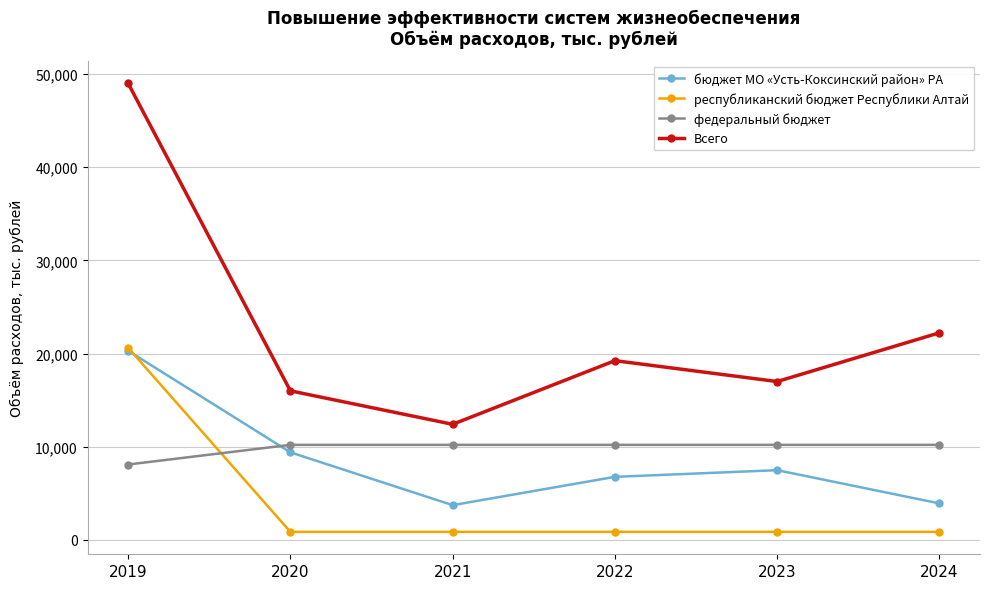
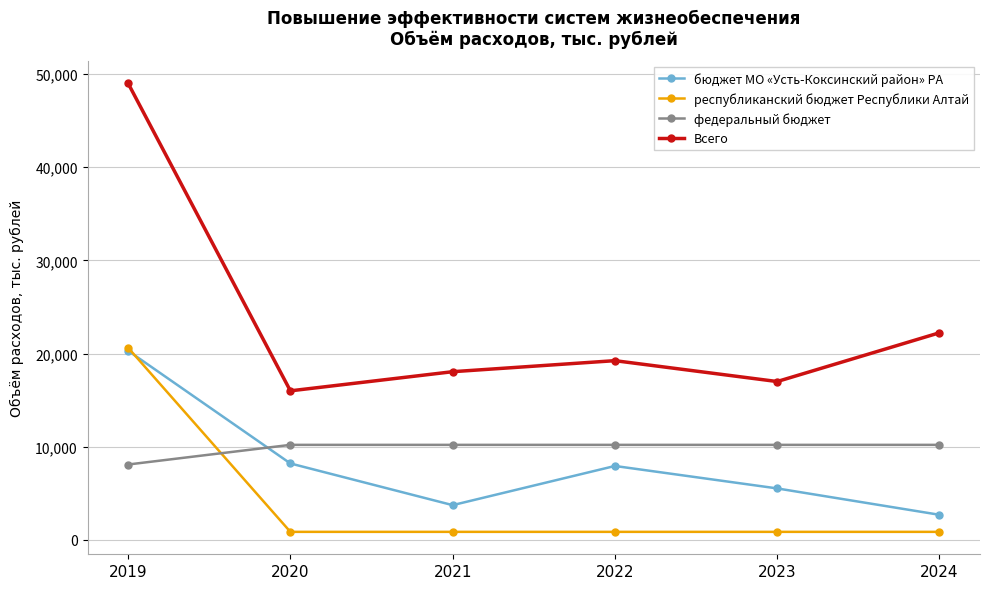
бюджет МО «Усть-Коксинский район» РА, 2020: 9,000 -> 8,000
Всего, 2021: 12,000 -> 18,000
бюджет МО «Усть-Коксинский район» РА, 2022: 7,000 -> 8,000
бюджет МО «Усть-Коксинский район» РА, 2023: 7,000 -> 6,000
бюджет МО «Усть-Коксинский район» РА, 2024: 4,000 -> 3,000
